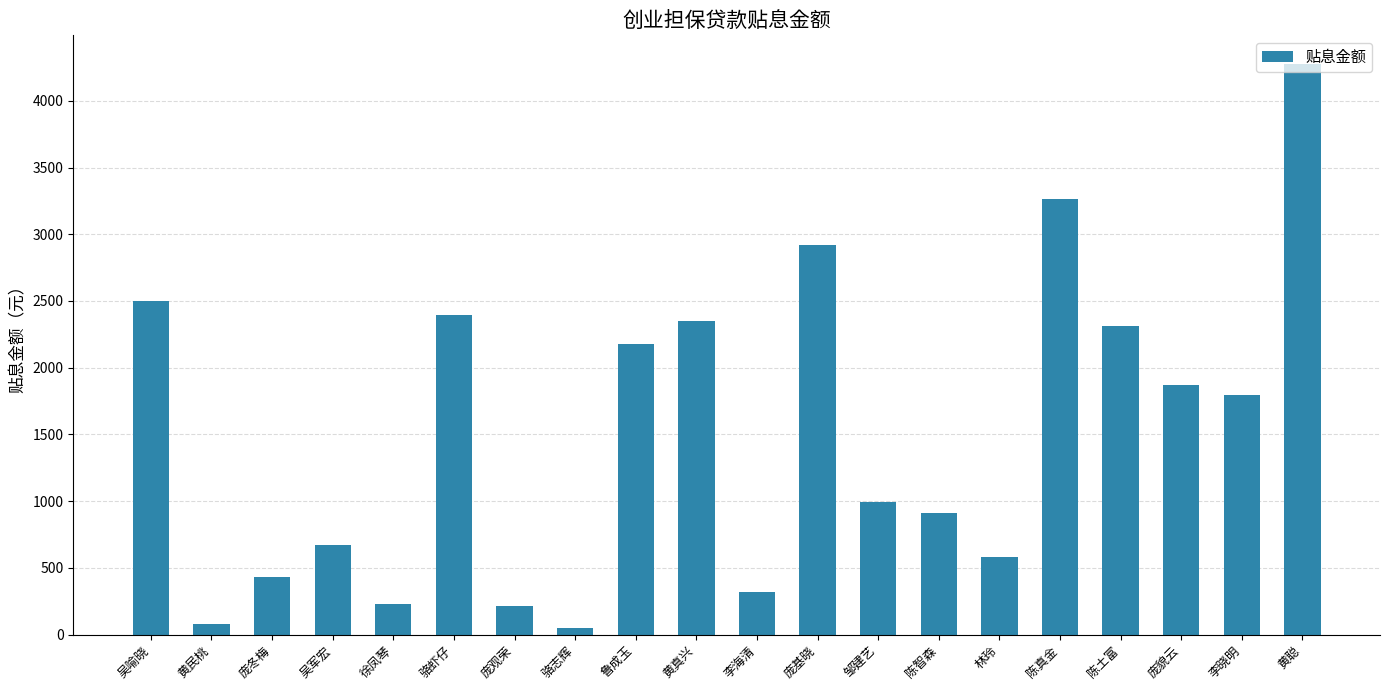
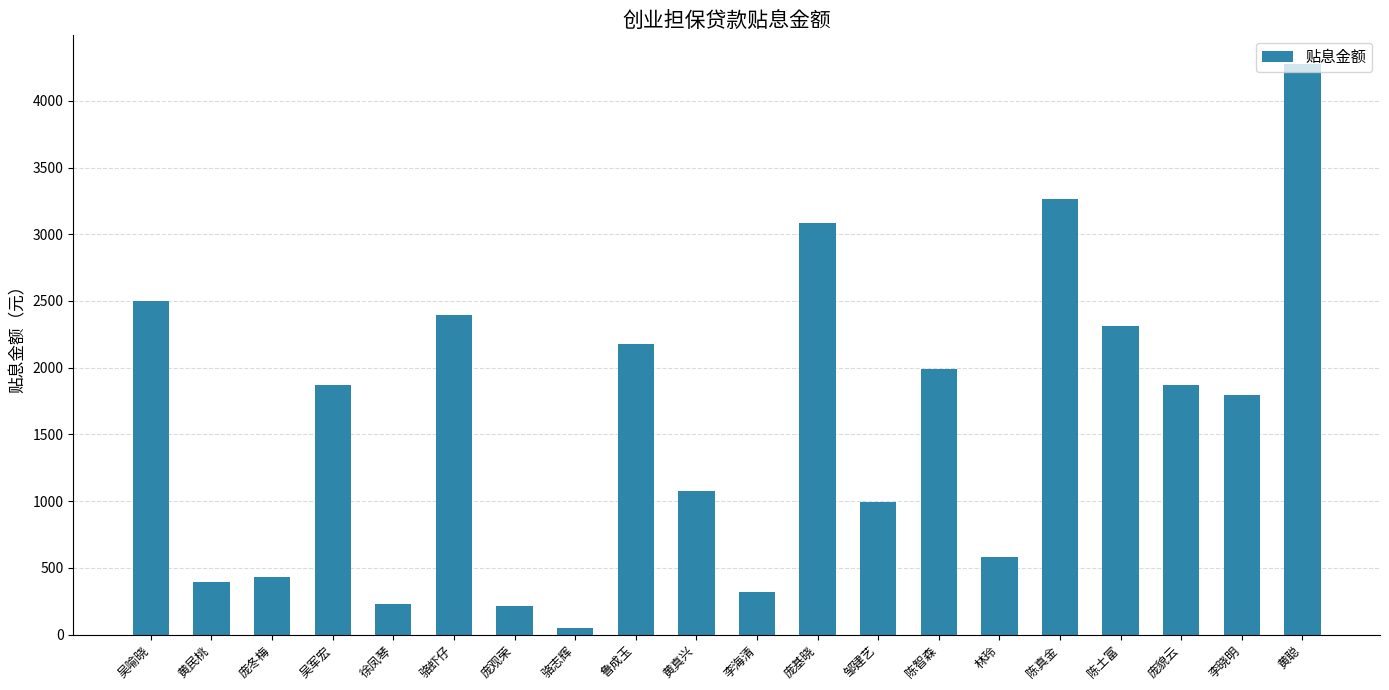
黄民桃: 80 -> 390
吴军宏: 670 -> 1870
黄真兴: 2350 -> 1080
庞基晓: 2920 -> 3080
陈智森: 910 -> 1990
